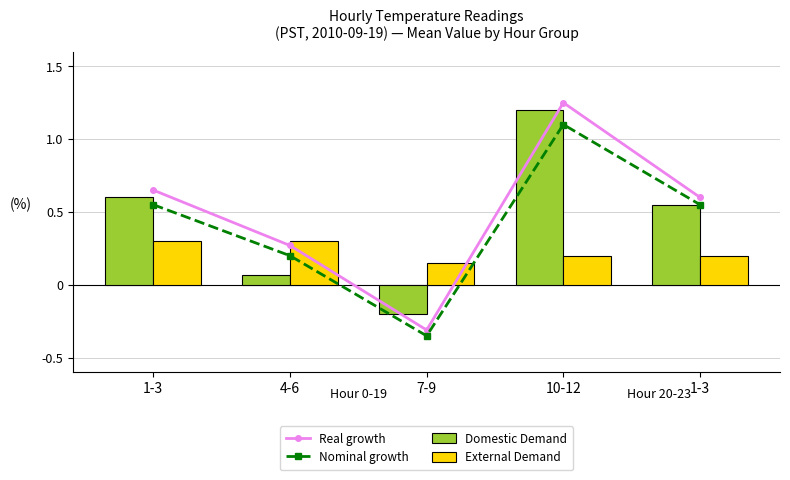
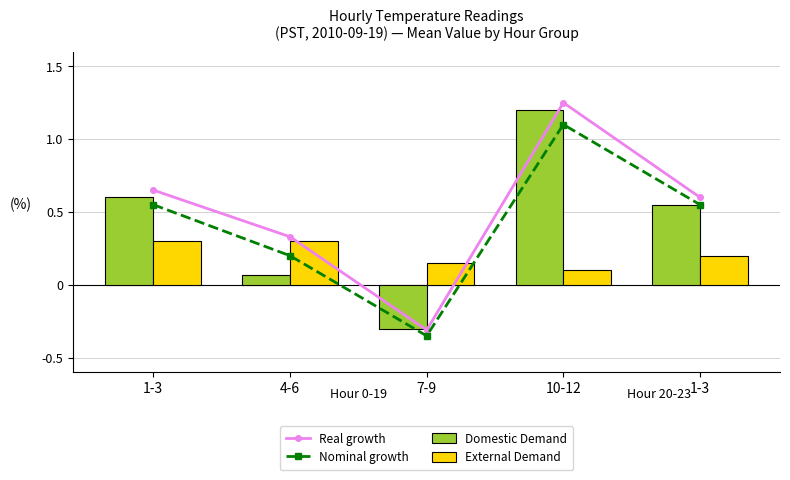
Real growth, 4-6: 0.27 -> 0.33
Domestic Demand, 7-9: -0.2 -> -0.3
External Demand, 10-12: 0.2 -> 0.1
